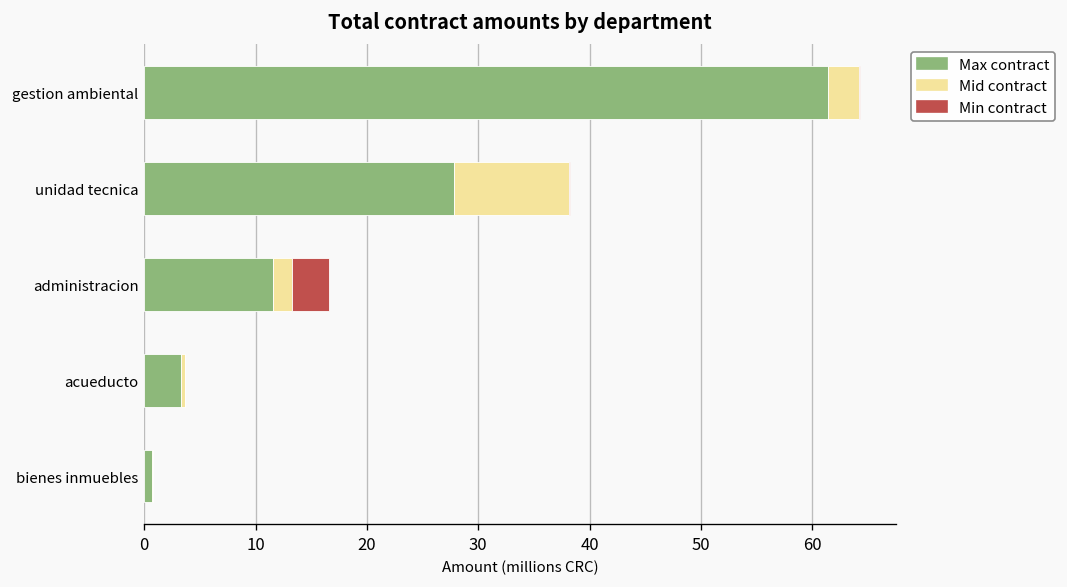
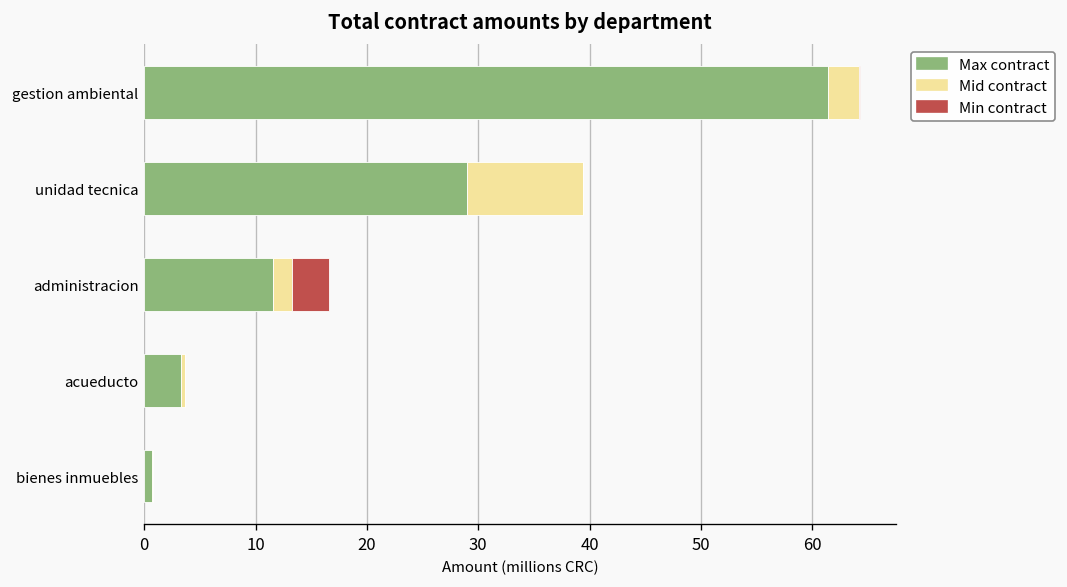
Max contract, unidad tecnica: 28 -> 29
